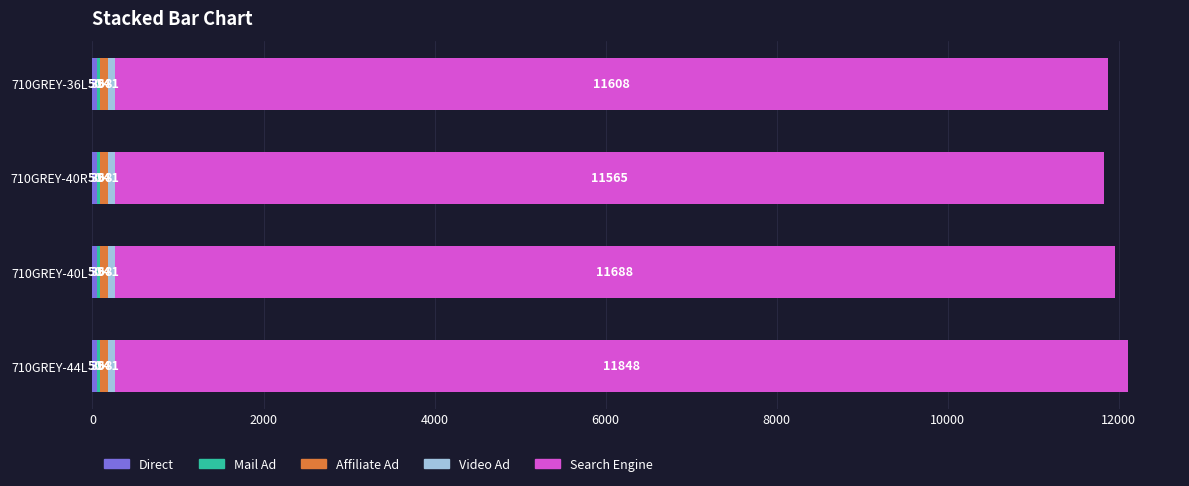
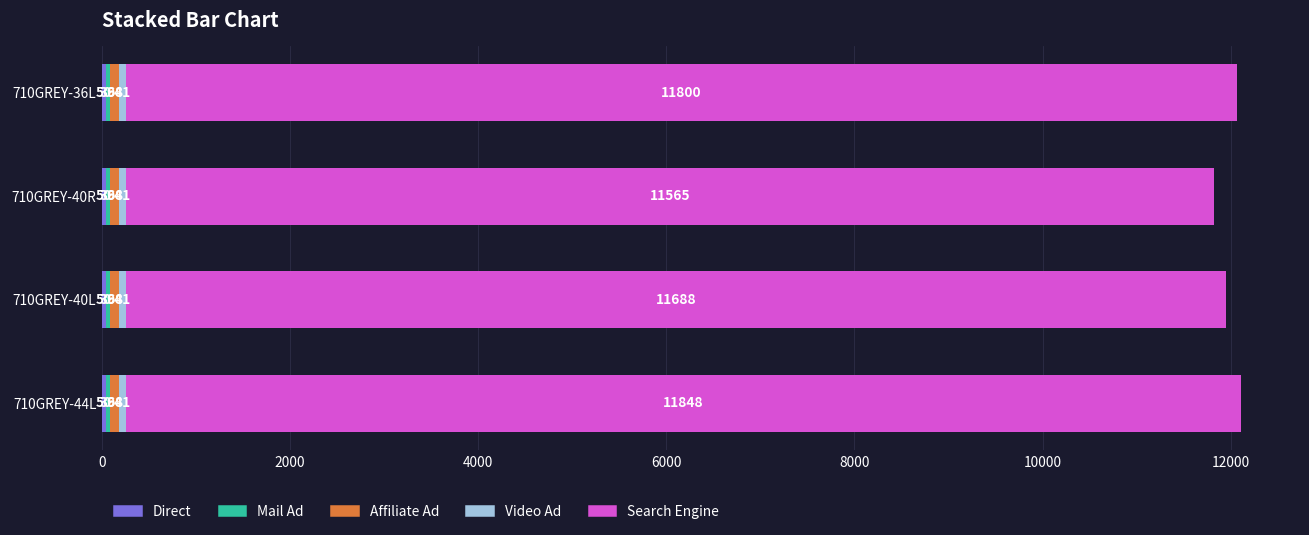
Search Engine, 710GREY-36L: 11608 -> 11800
